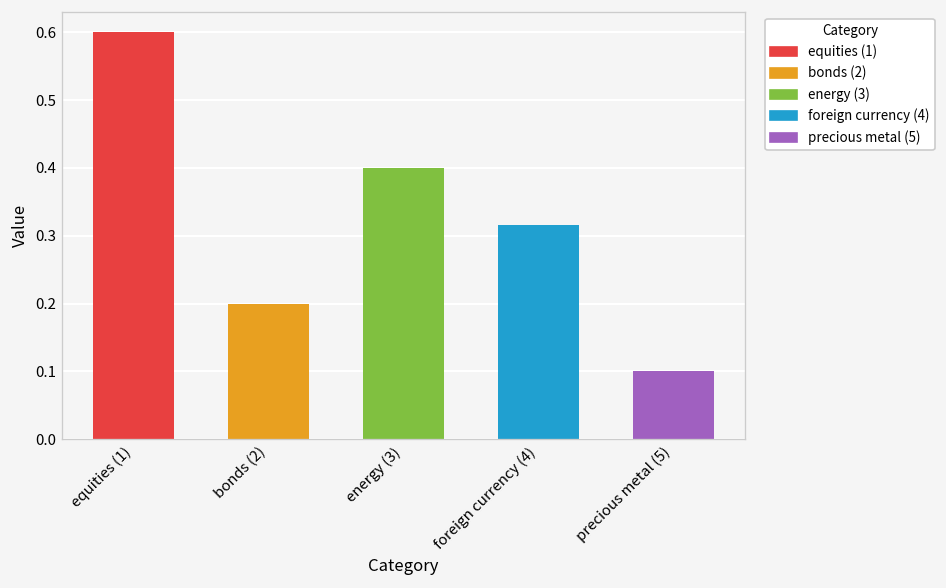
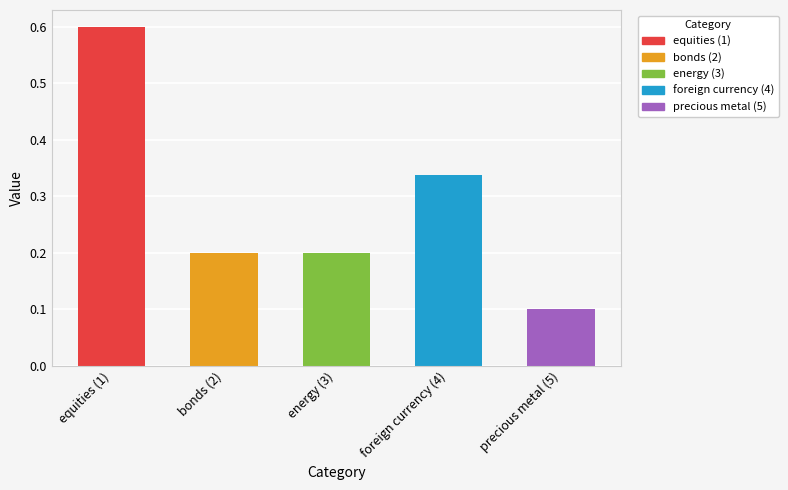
energy (3): 0.4 -> 0.2
foreign currency (4): 0.32 -> 0.34
